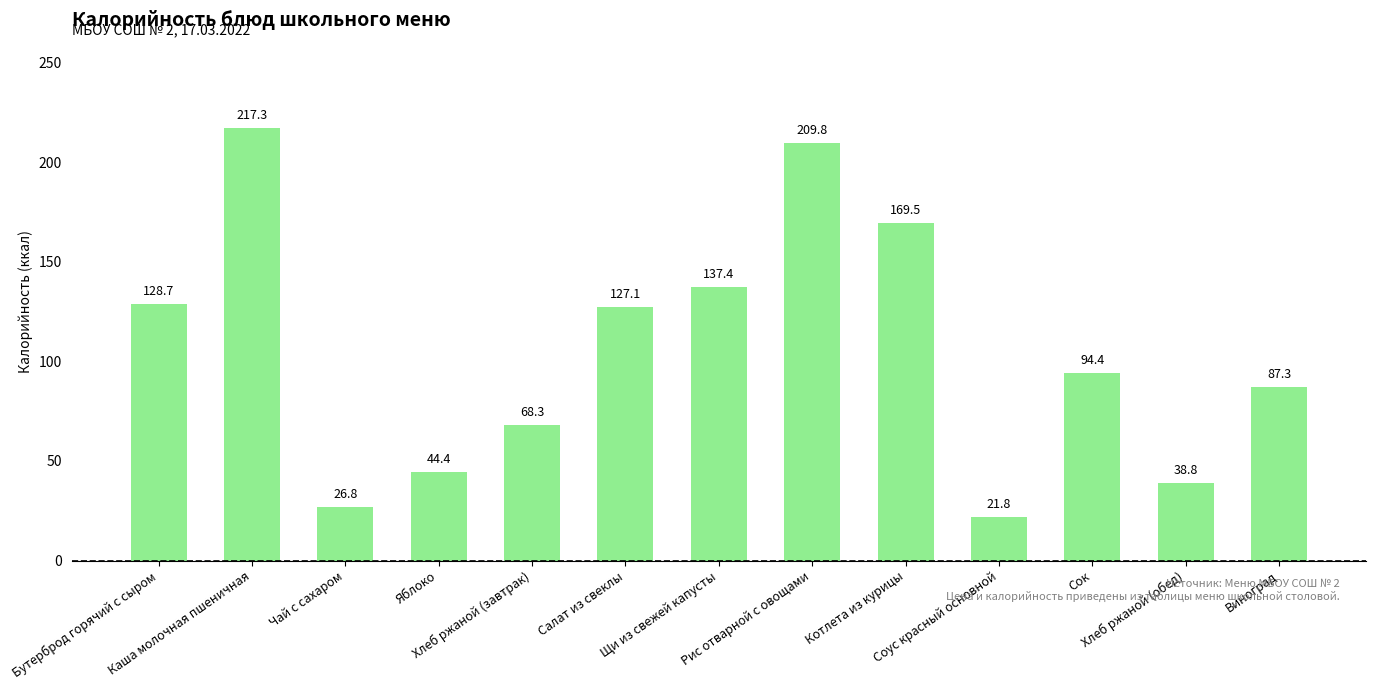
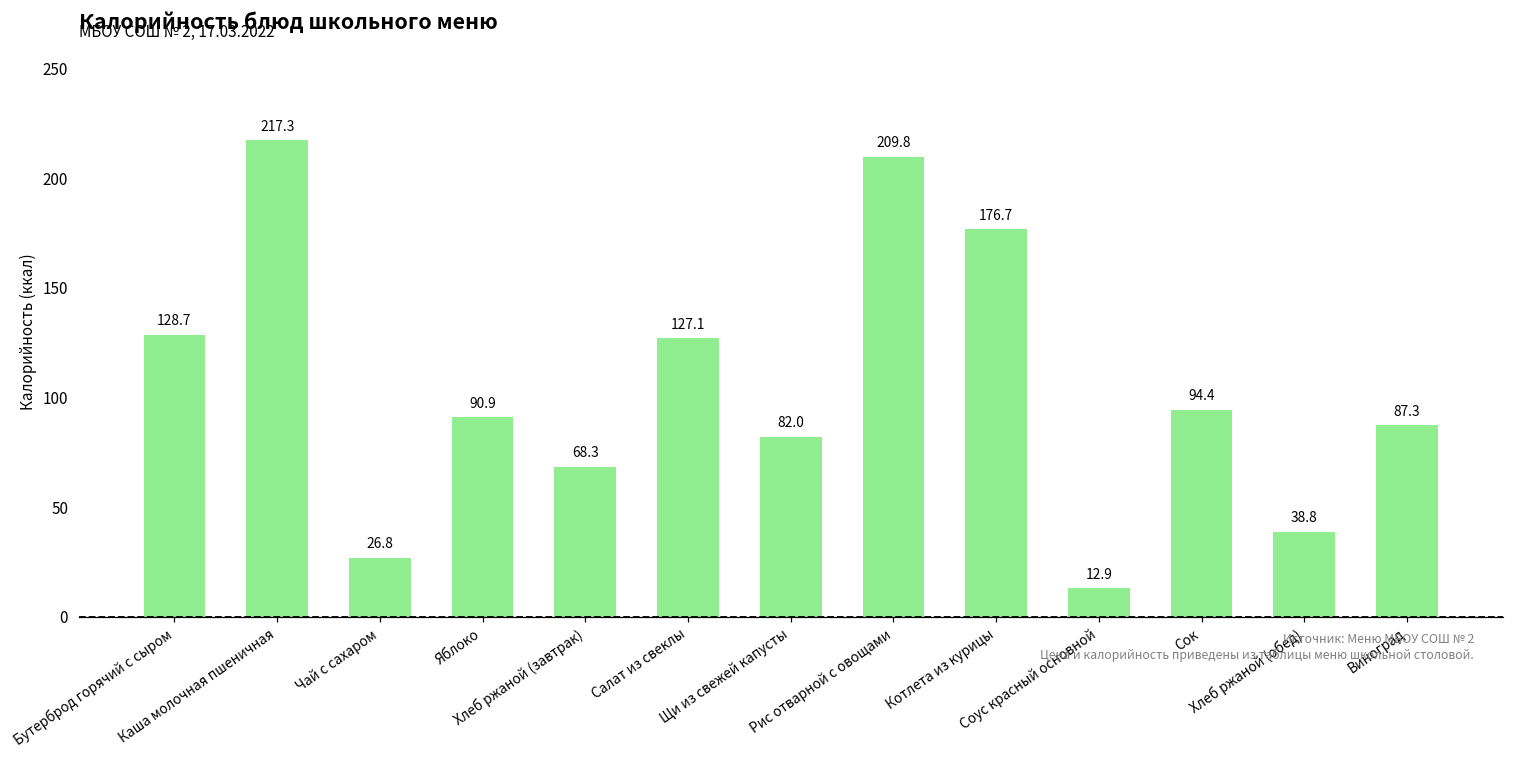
Яблоко: 44.4 -> 90.9
Щи из свежей капусты: 137.4 -> 82.0
Котлета из курицы: 169.5 -> 176.7
Соус красный основной: 21.8 -> 12.9
